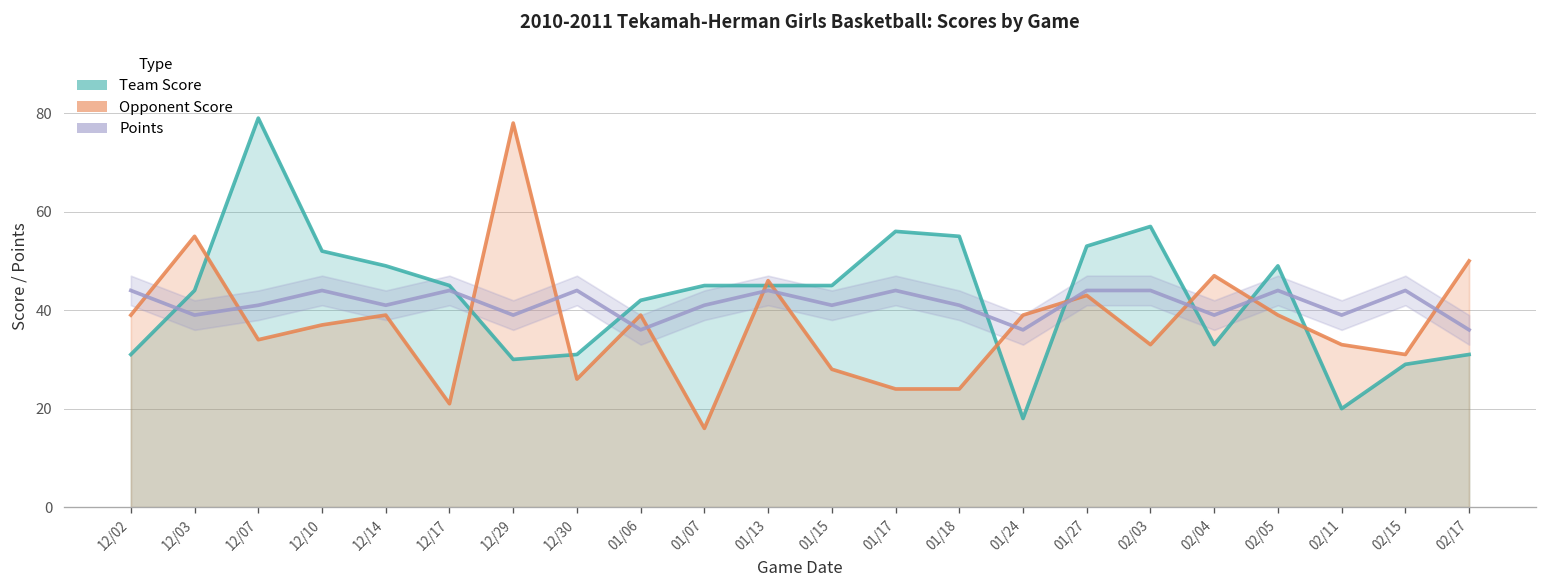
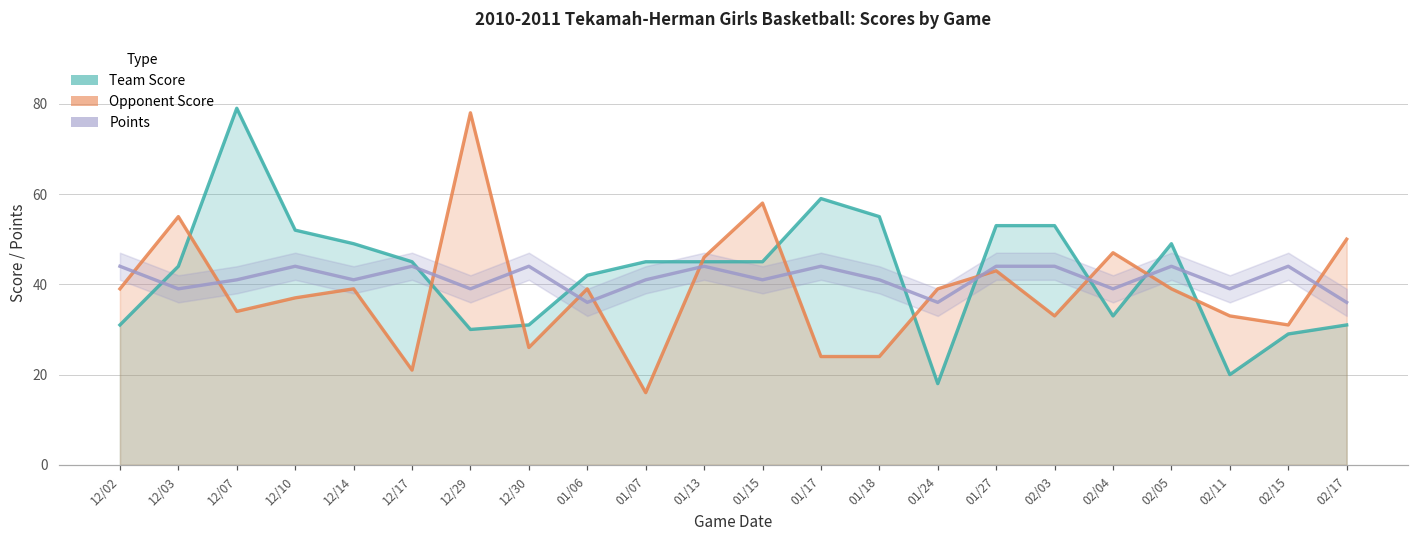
Opponent Score, 01/15: 28 -> 58
Team Score, 01/17: 56 -> 59
Team Score, 02/03: 57 -> 53
